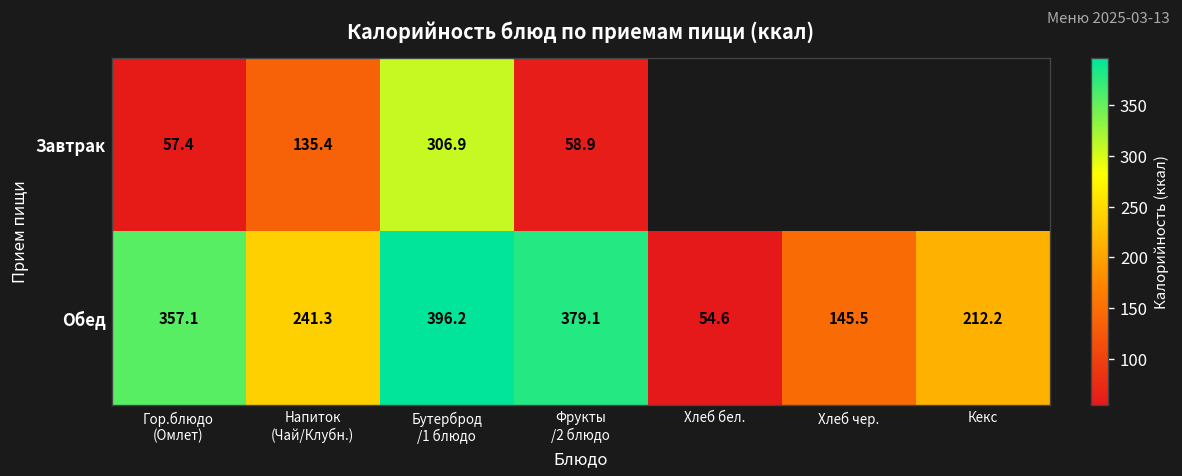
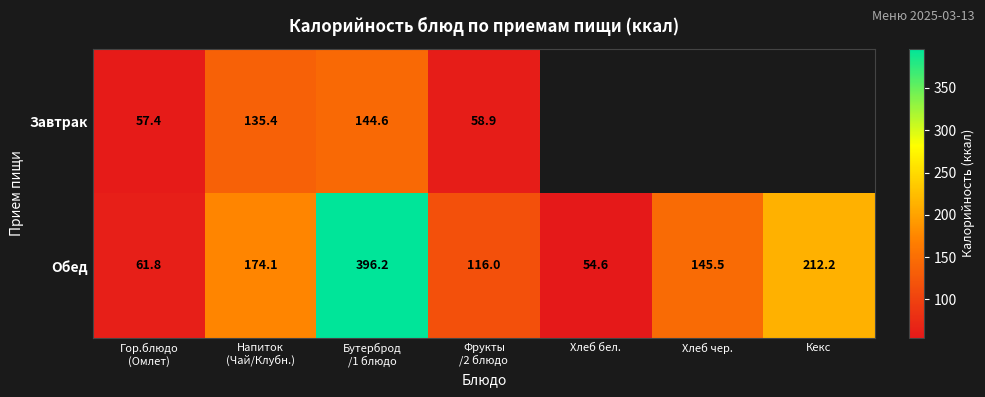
Завтрак, Бутерброд /1 блюдо: 306.9 -> 144.6
Обед, Гор.блюдо (Омлет): 357.1 -> 61.8
Обед, Напиток (Чай/Клубн.): 241.3 -> 174.1
Обед, Фрукты /2 блюдо: 379.1 -> 116.0
